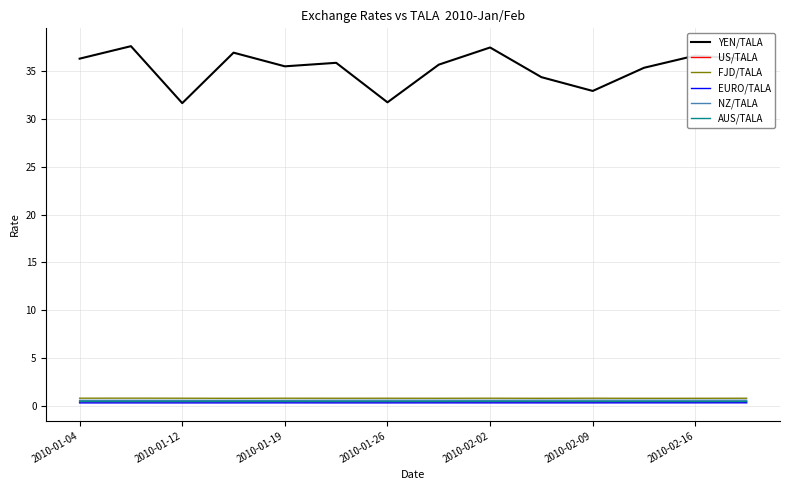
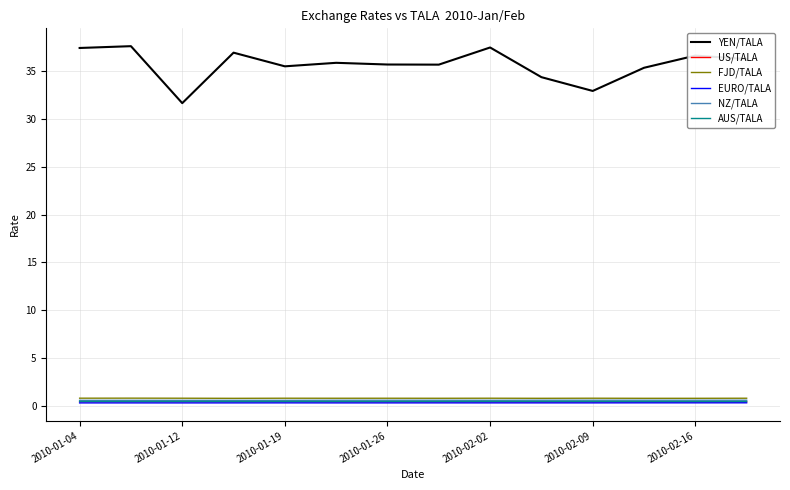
YEN/TALA, 2010-01-04: 36 -> 37
YEN/TALA, 2010-01-26: 32 -> 36
